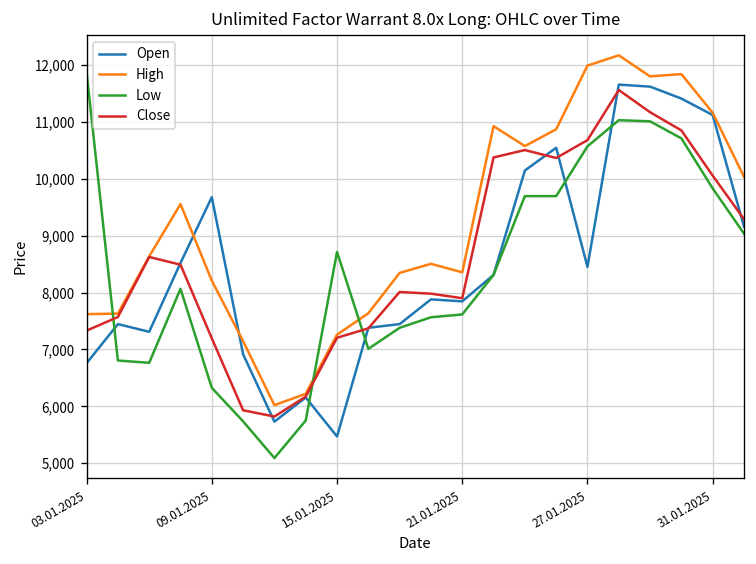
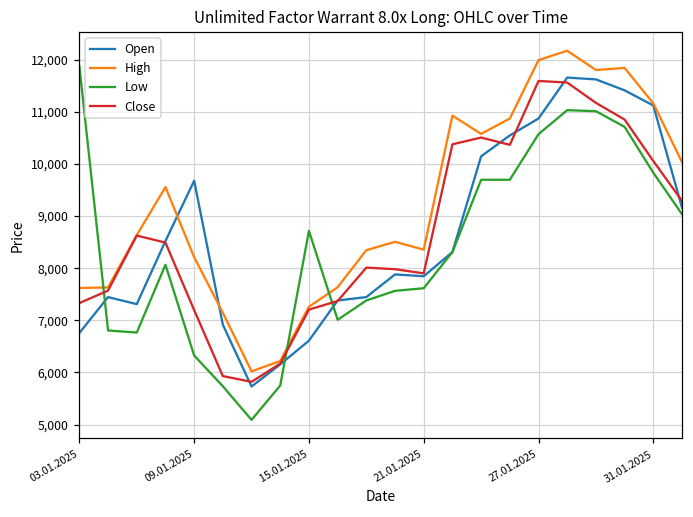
Open, 15.01.2025: 5,500 -> 6,600
Open, 27.01.2025: 8,500 -> 10,900
Close, 27.01.2025: 10,700 -> 11,600
